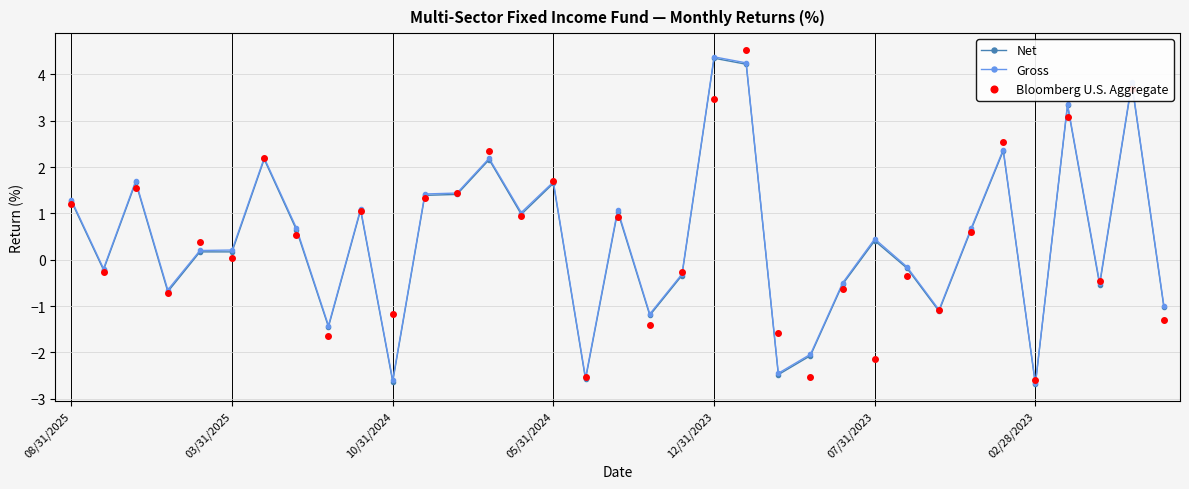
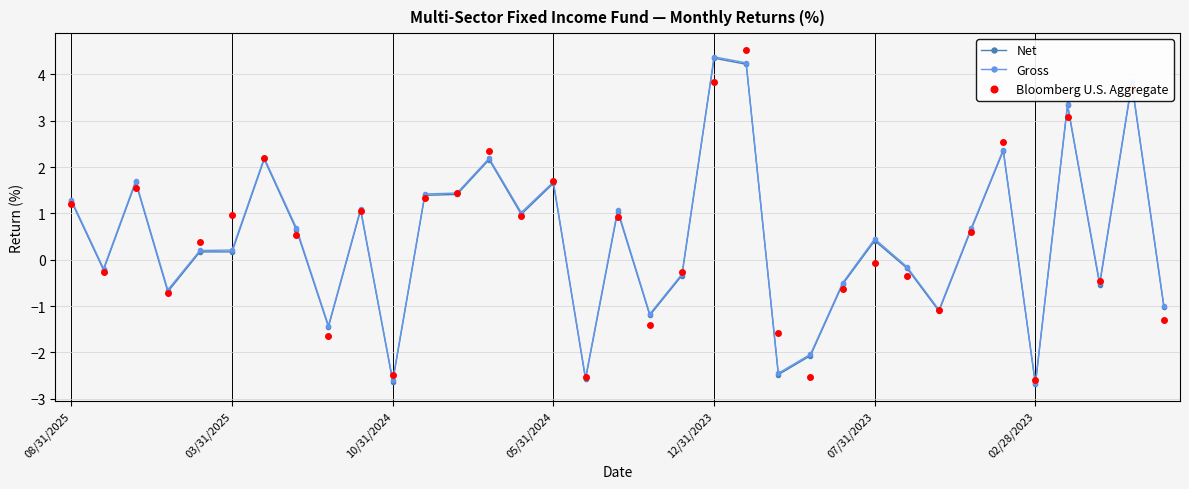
Bloomberg U.S. Aggregate, 03/31/2025: 0.0 -> 1.0
Bloomberg U.S. Aggregate, 10/31/2024: -1.2 -> -2.5
Bloomberg U.S. Aggregate, 12/31/2023: 3.5 -> 3.8
Bloomberg U.S. Aggregate, 07/31/2023: -2.1 -> -0.1
